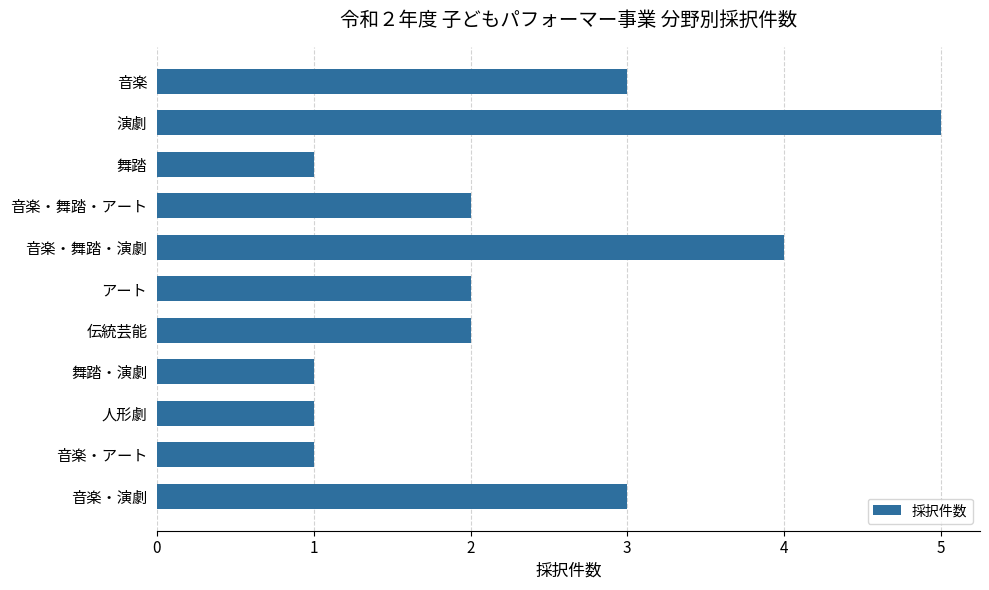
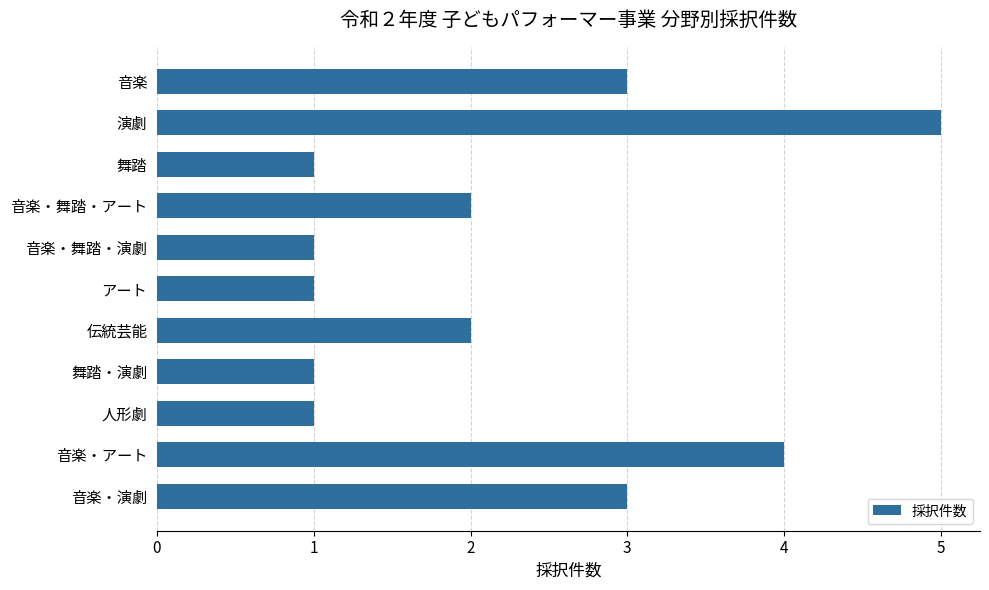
音楽・舞踏・演劇: 4 -> 1
アート: 2 -> 1
音楽・アート: 1 -> 4
